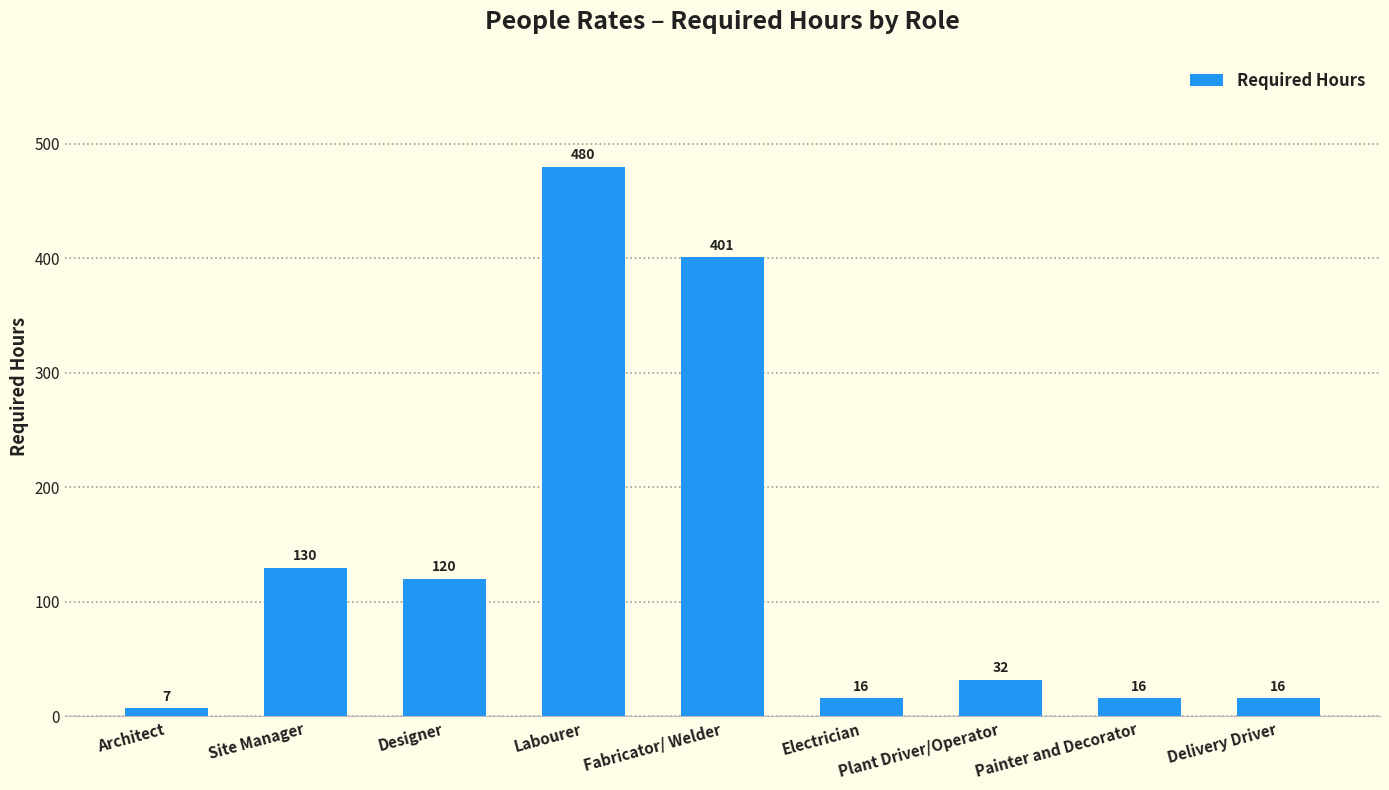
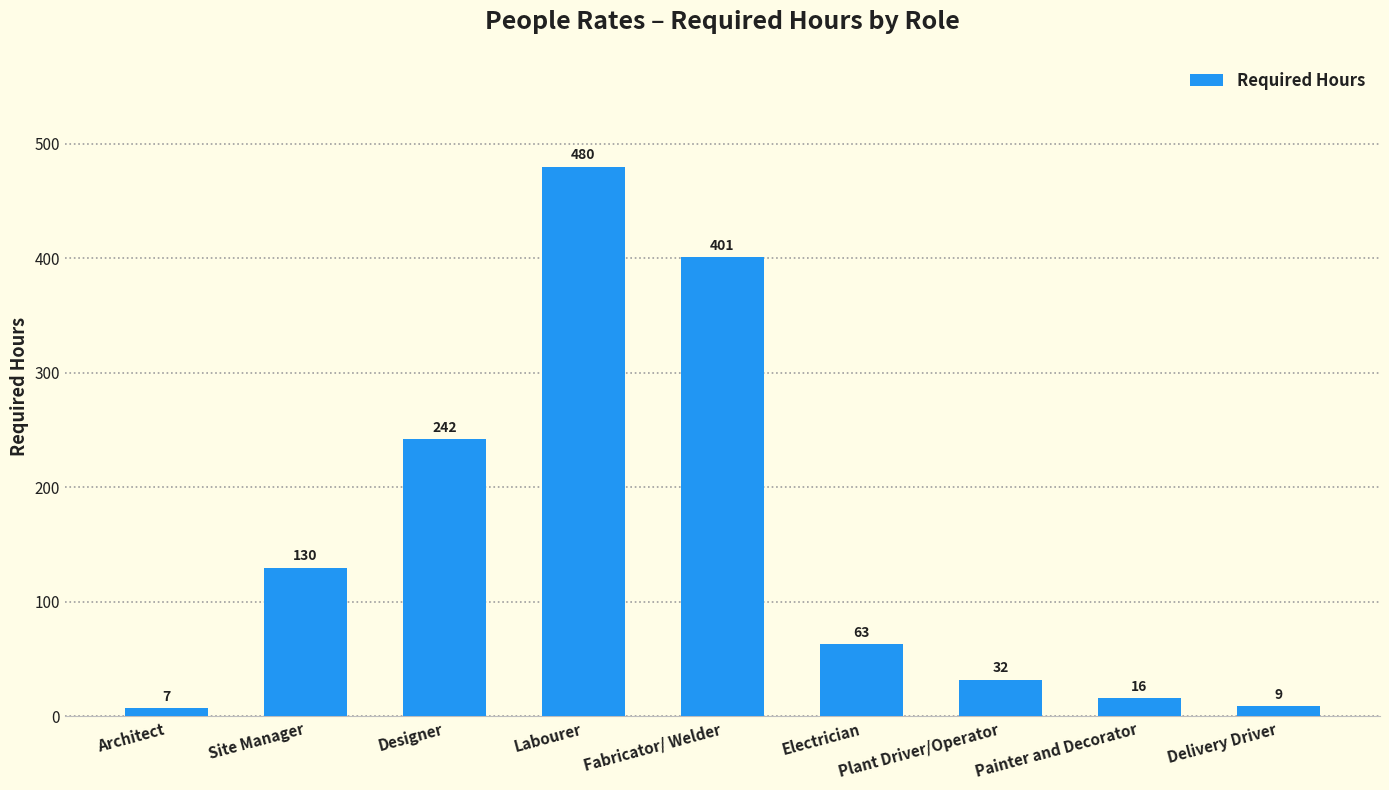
Designer: 120 -> 242
Electrician: 16 -> 63
Delivery Driver: 16 -> 9
